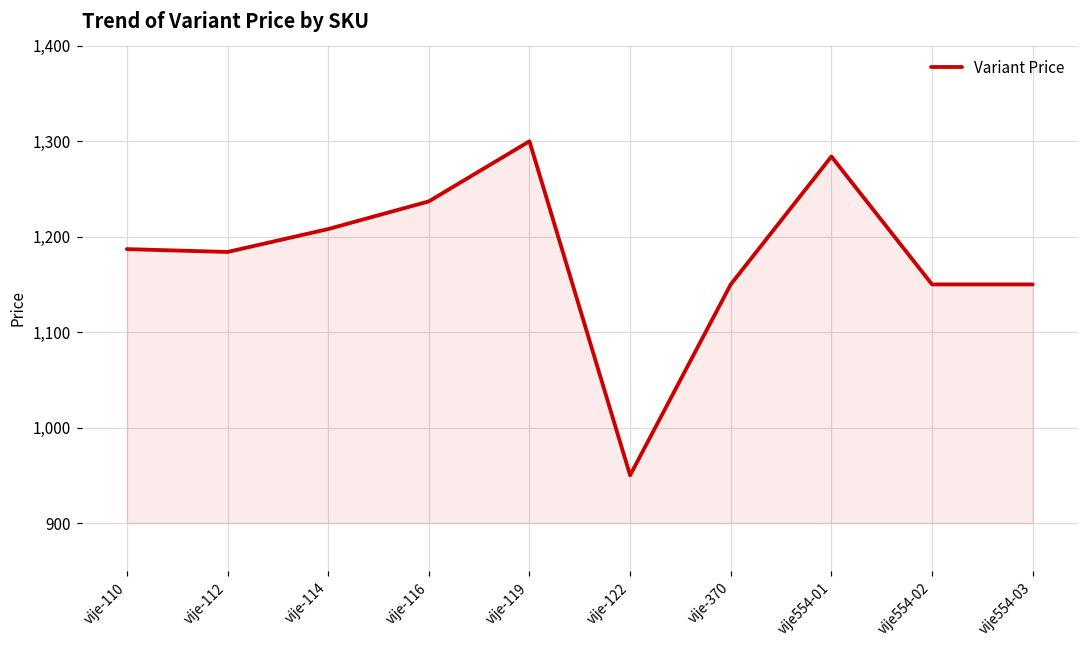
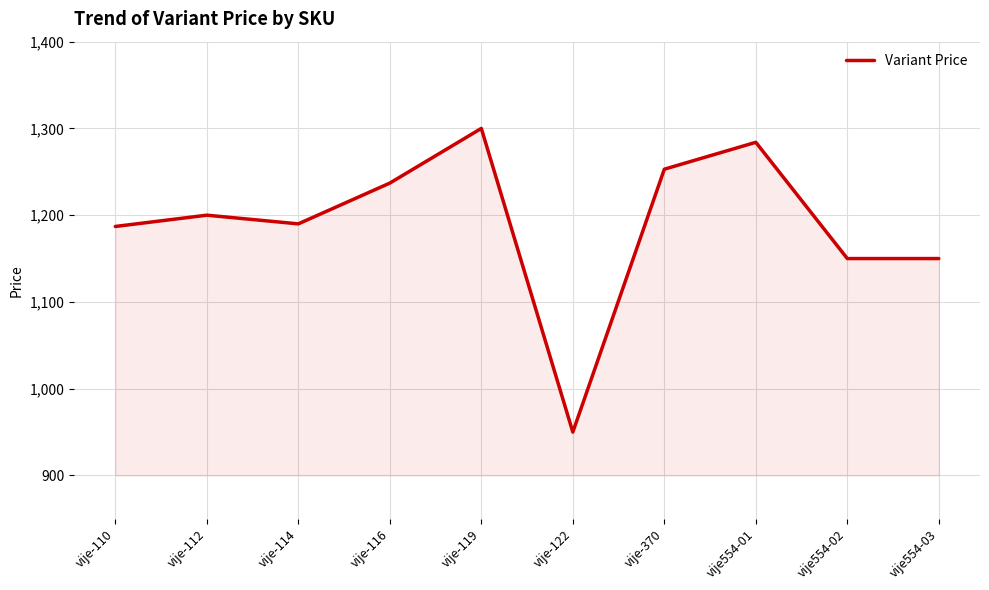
vije-112: 1,180 -> 1,200
vije-114: 1,210 -> 1,190
vije-370: 1,150 -> 1,250
